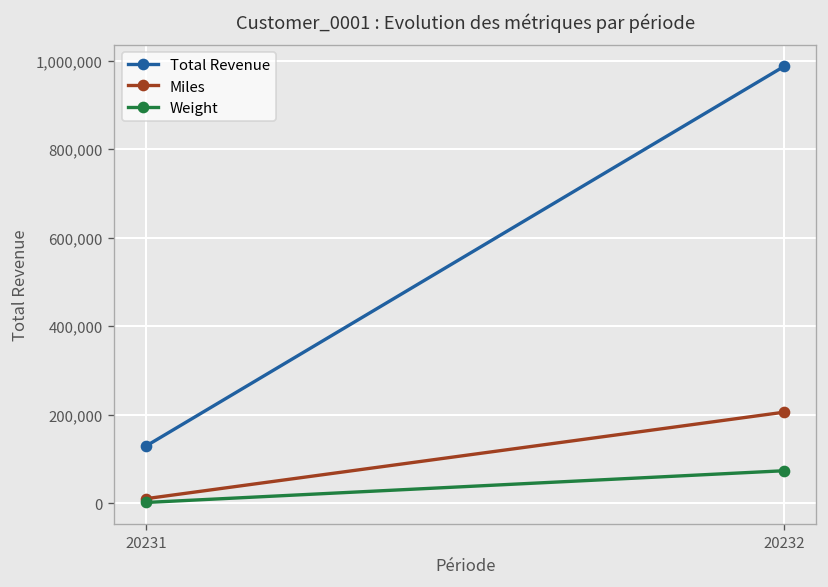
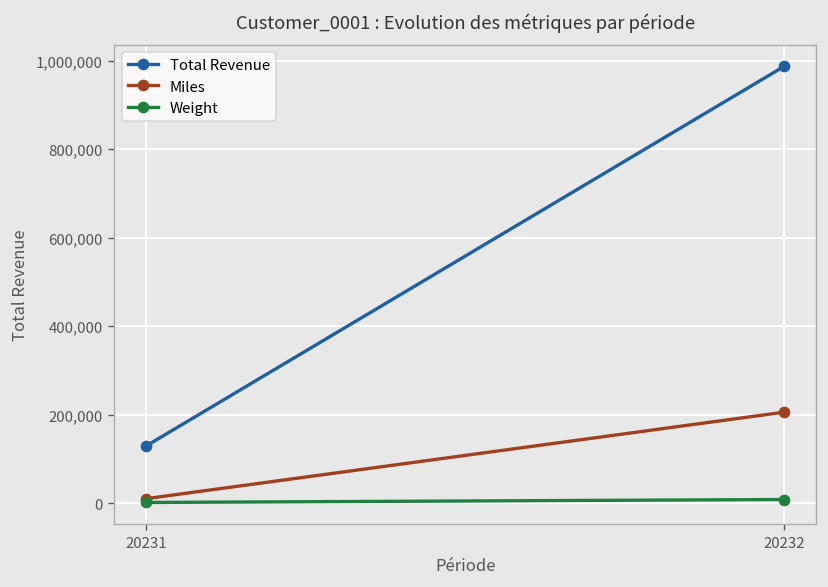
Weight, 20232: 70,000 -> 10,000
